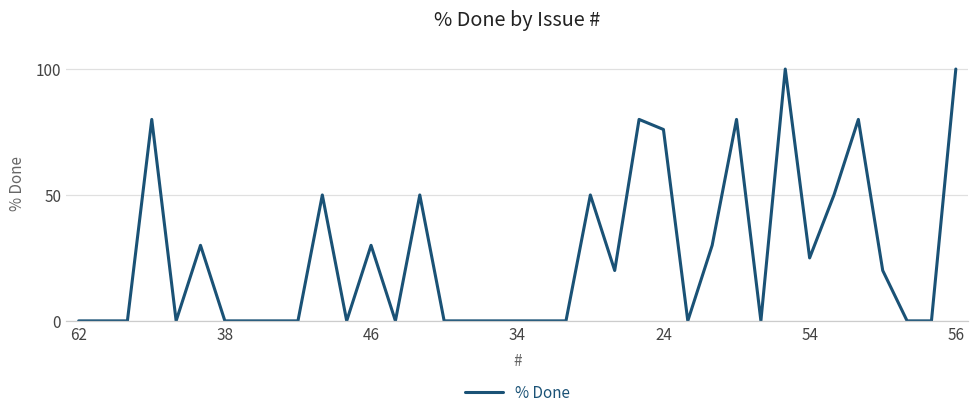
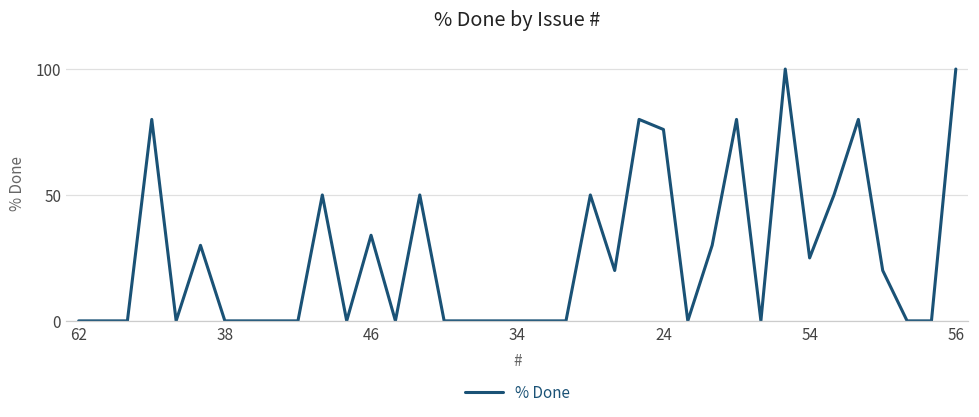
46: 30 -> 34
